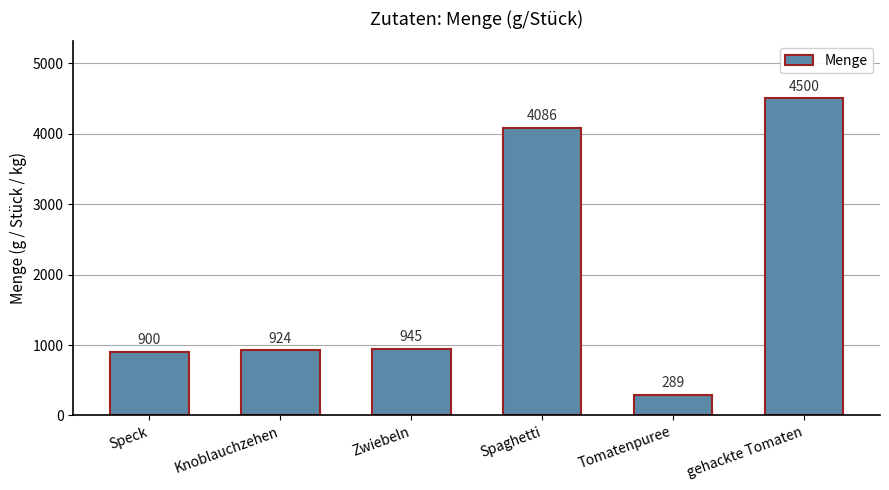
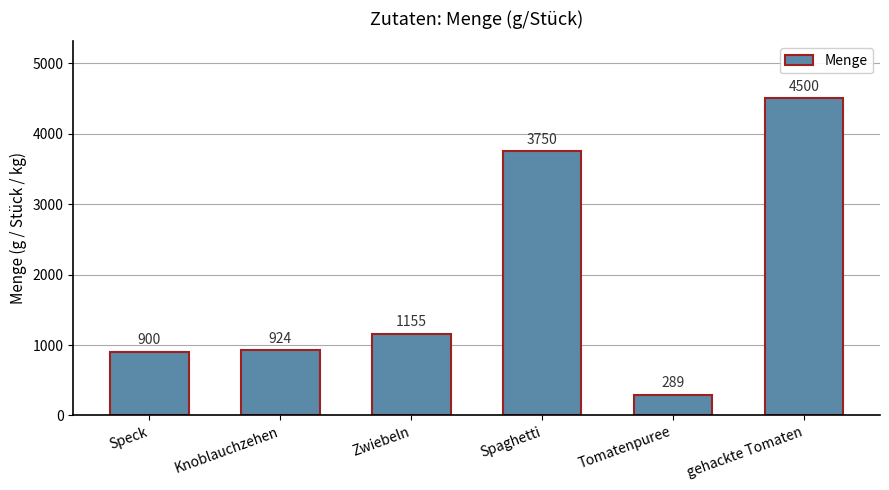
Zwiebeln: 945 -> 1155
Spaghetti: 4086 -> 3750
